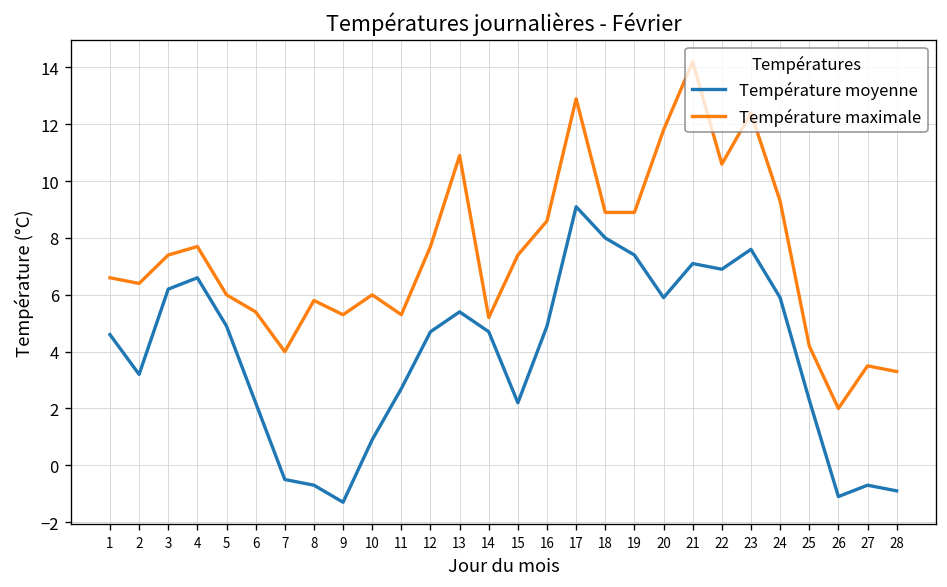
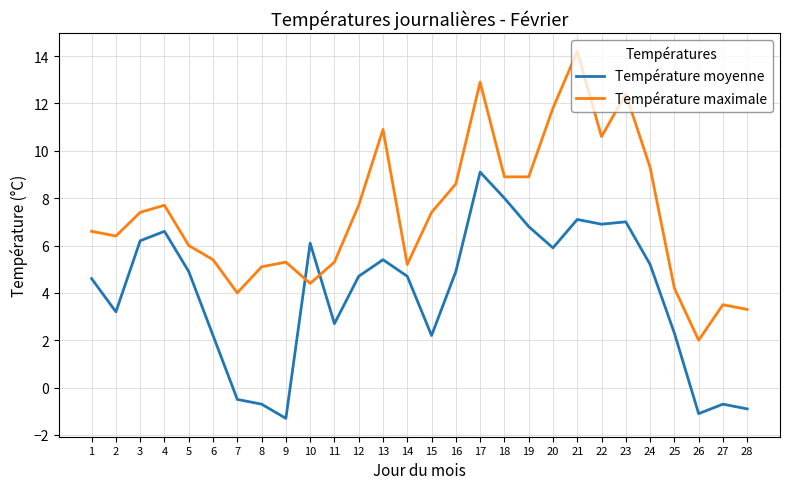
Température maximale, 8: 5.8 -> 5.1
Température moyenne, 10: 0.9 -> 6.1
Température maximale, 10: 6.0 -> 4.4
Température moyenne, 19: 7.4 -> 6.8
Température moyenne, 23: 7.6 -> 7.0
Température moyenne, 24: 5.9 -> 5.2
